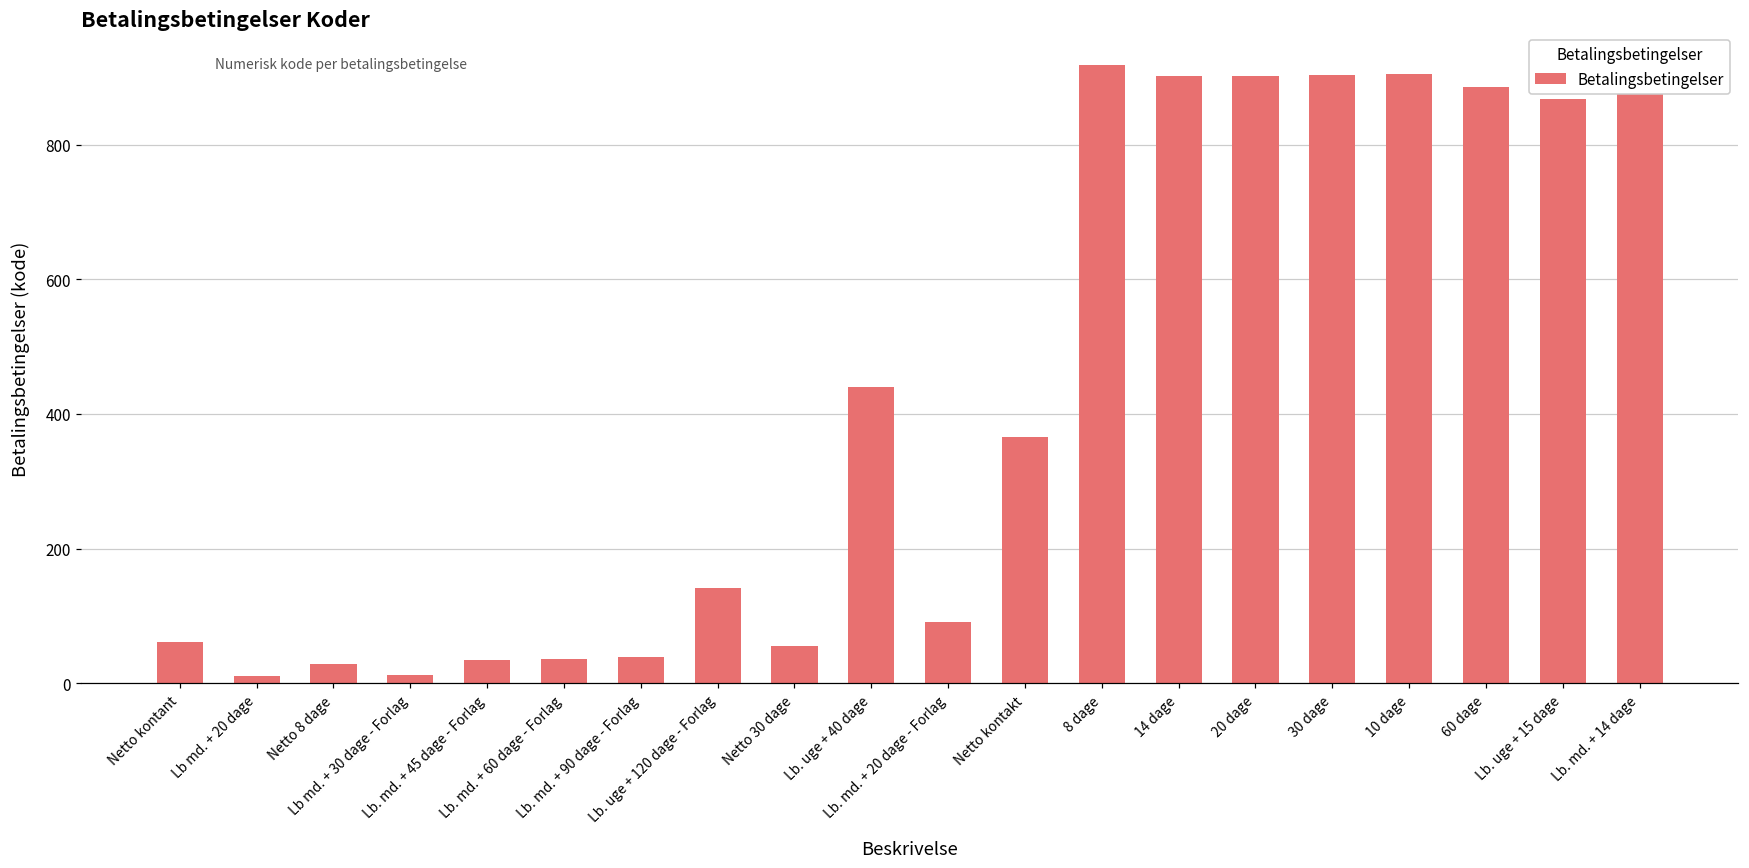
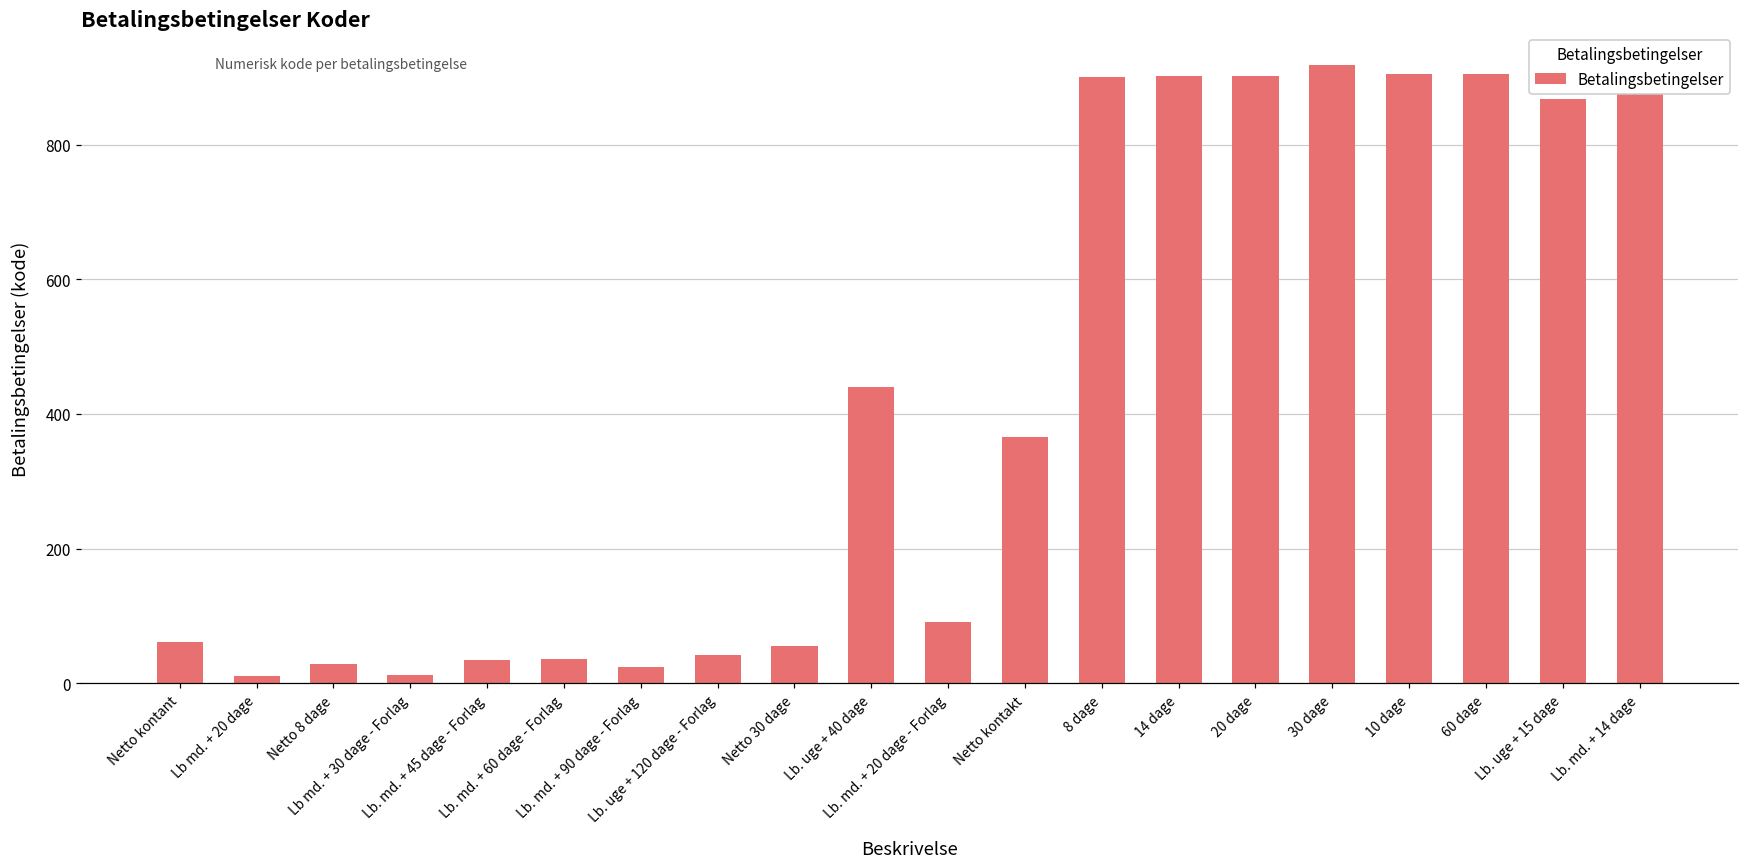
Lb. md. + 90 dage - Forlag: 40 -> 20
Lb. uge + 120 dage - Forlag: 140 -> 40
8 dage: 920 -> 900
30 dage: 900 -> 920
60 dage: 890 -> 910
